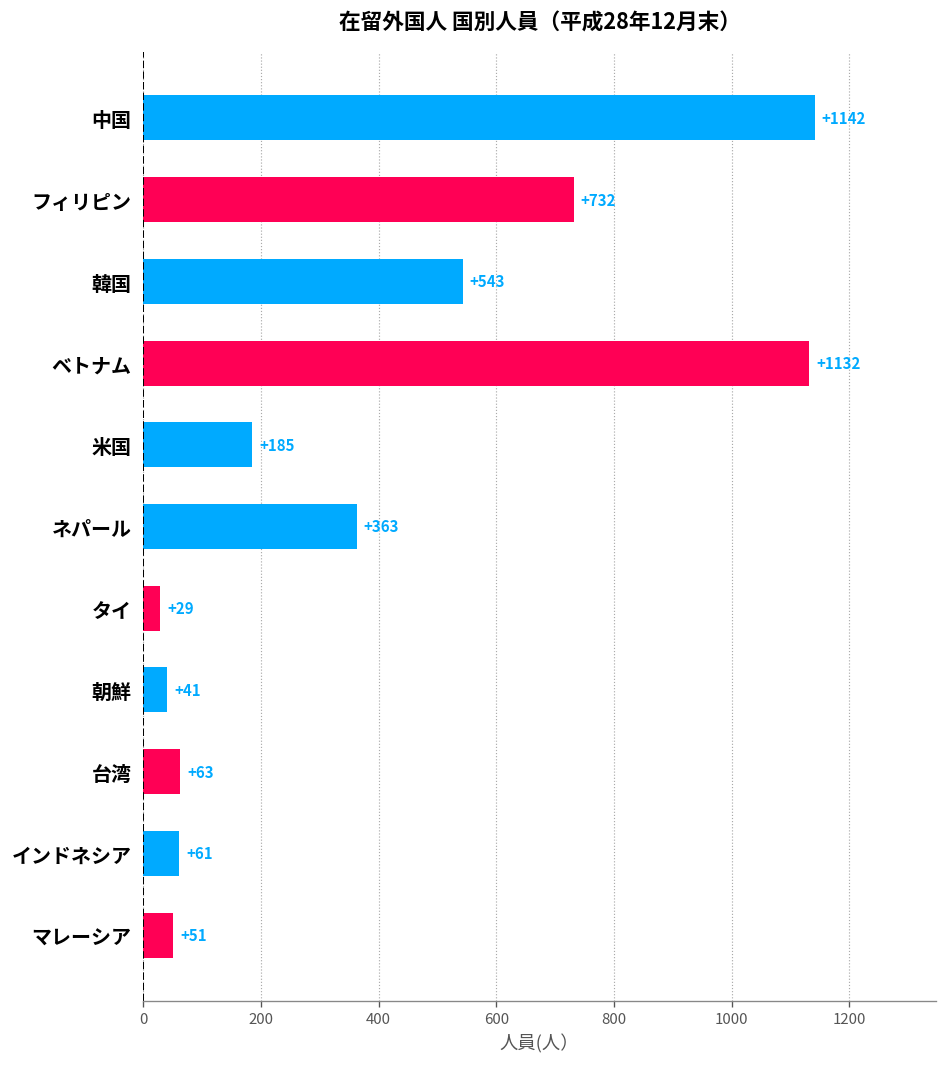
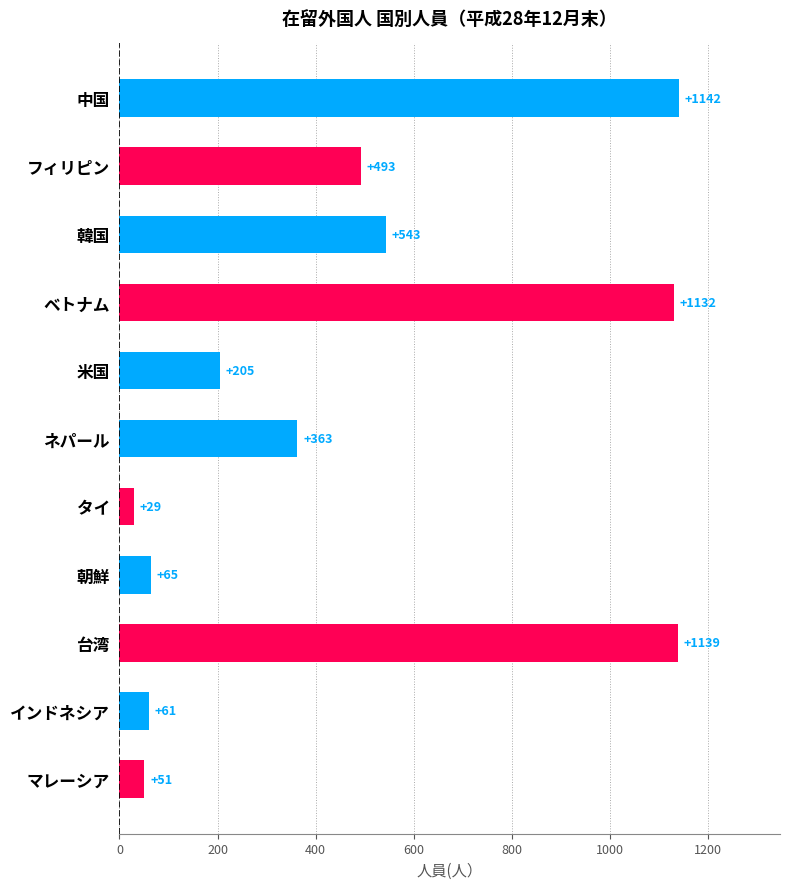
フィリピン: +732 -> +493
米国: +185 -> +205
朝鮮: +41 -> +65
台湾: +63 -> +1139
